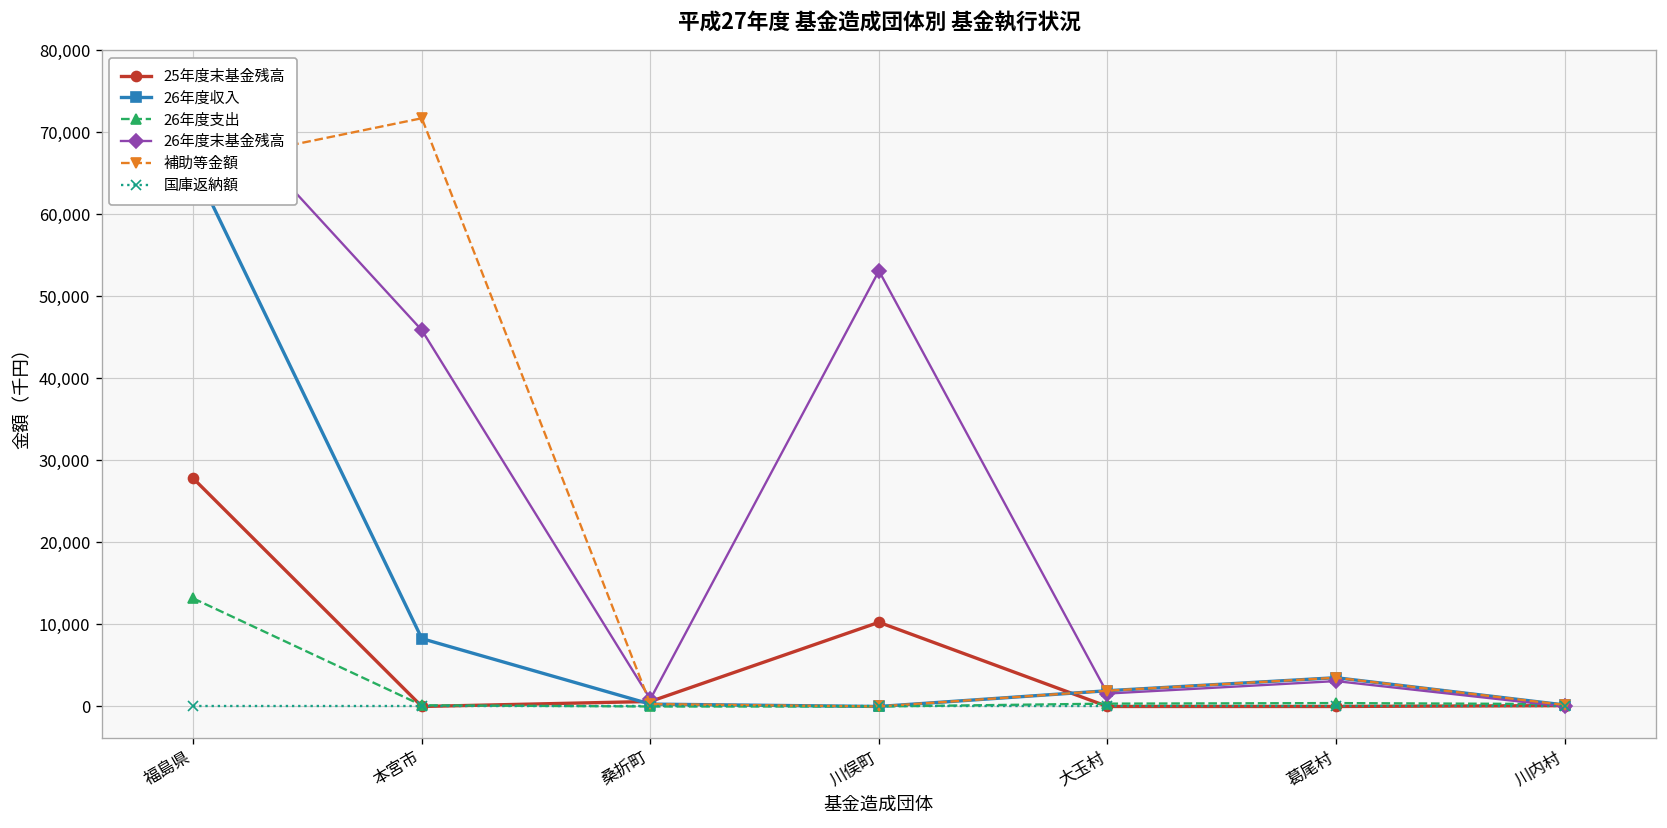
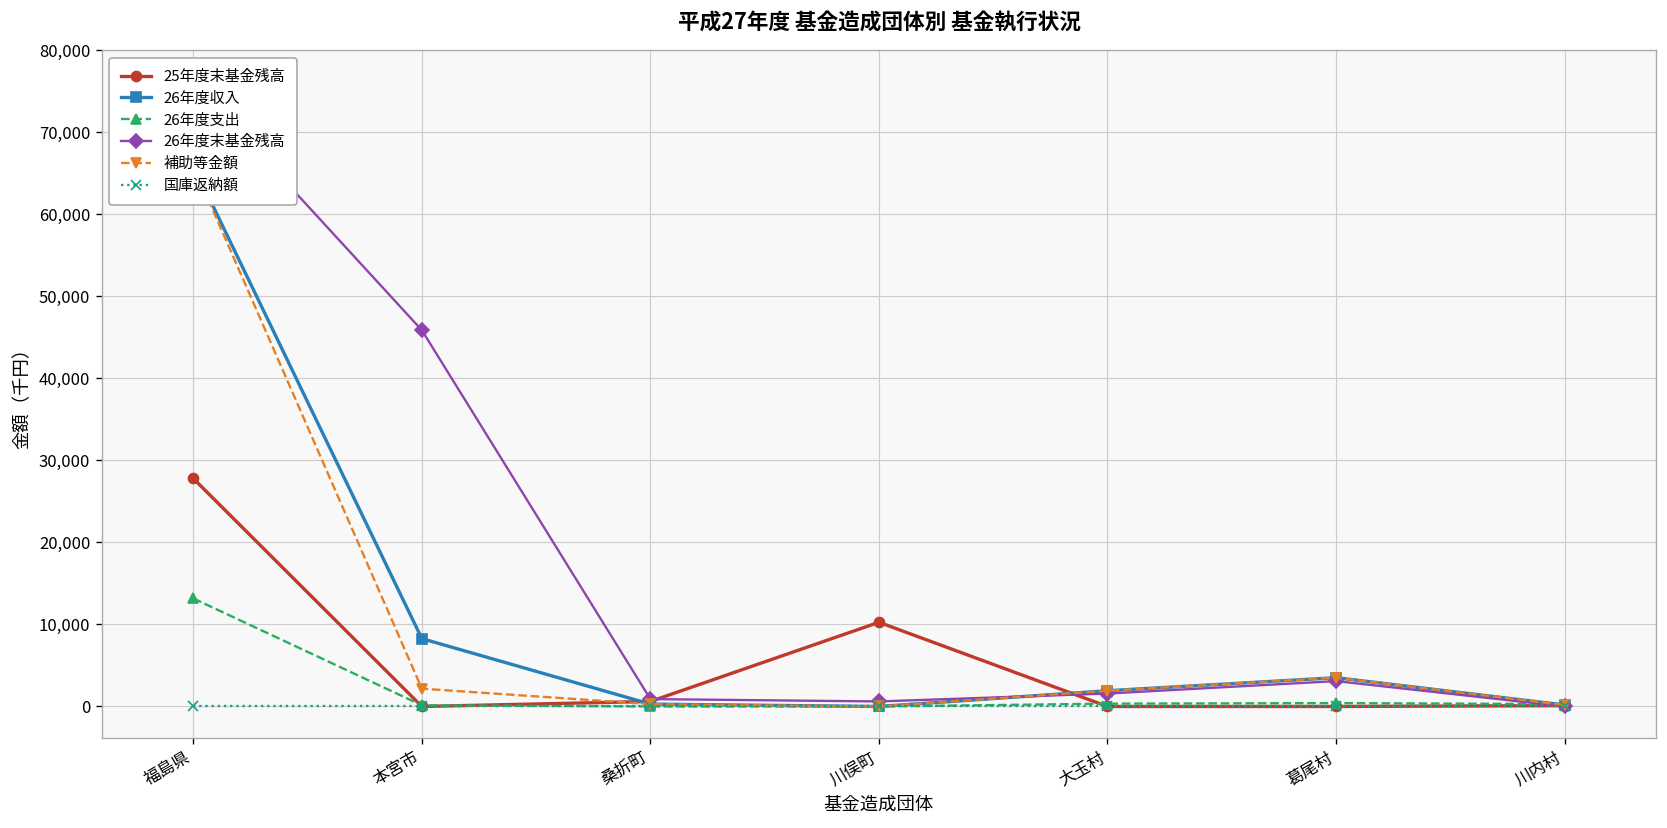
補助等金額, 本宮市: 72,000 -> 2,000
26年度末基金残高, 川俣町: 53,000 -> 1,000
